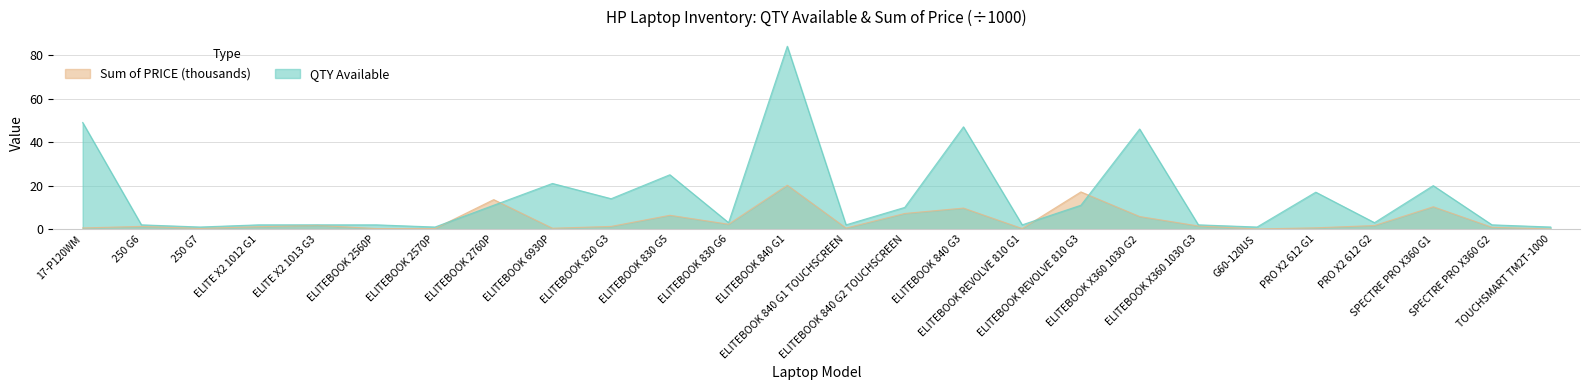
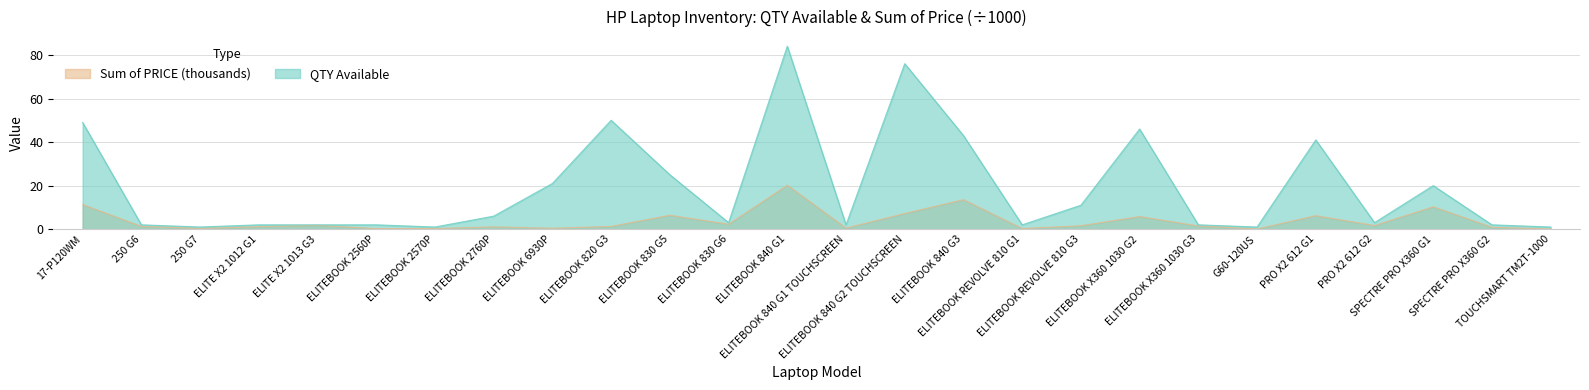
Sum of PRICE (thousands), 17-P120WM: 1 -> 11
Sum of PRICE (thousands), ELITEBOOK 2760P: 14 -> 1
QTY Available, ELITEBOOK 2760P: 11 -> 6
QTY Available, ELITEBOOK 820 G3: 14 -> 50
QTY Available, ELITEBOOK 840 G2 TOUCHSCREEN: 10 -> 76
Sum of PRICE (thousands), ELITEBOOK 840 G3: 10 -> 14
QTY Available, ELITEBOOK 840 G3: 47 -> 43
Sum of PRICE (thousands), ELITEBOOK REVOLVE 810 G3: 17 -> 2
Sum of PRICE (thousands), PRO X2 612 G1: 1 -> 6
QTY Available, PRO X2 612 G1: 17 -> 41
